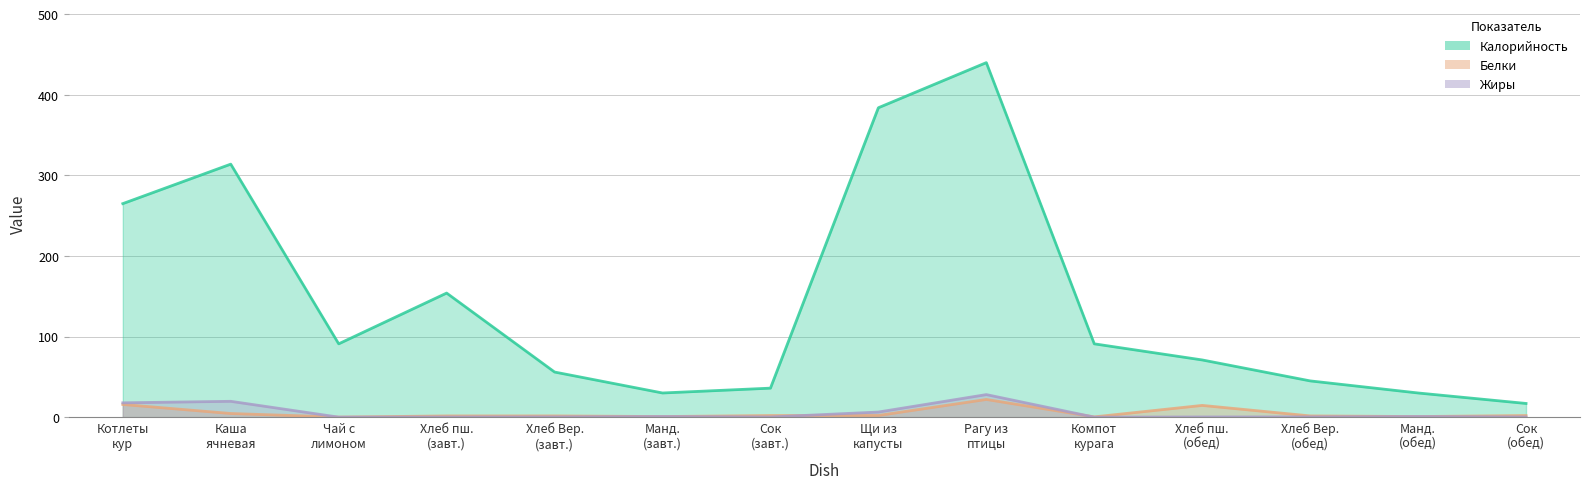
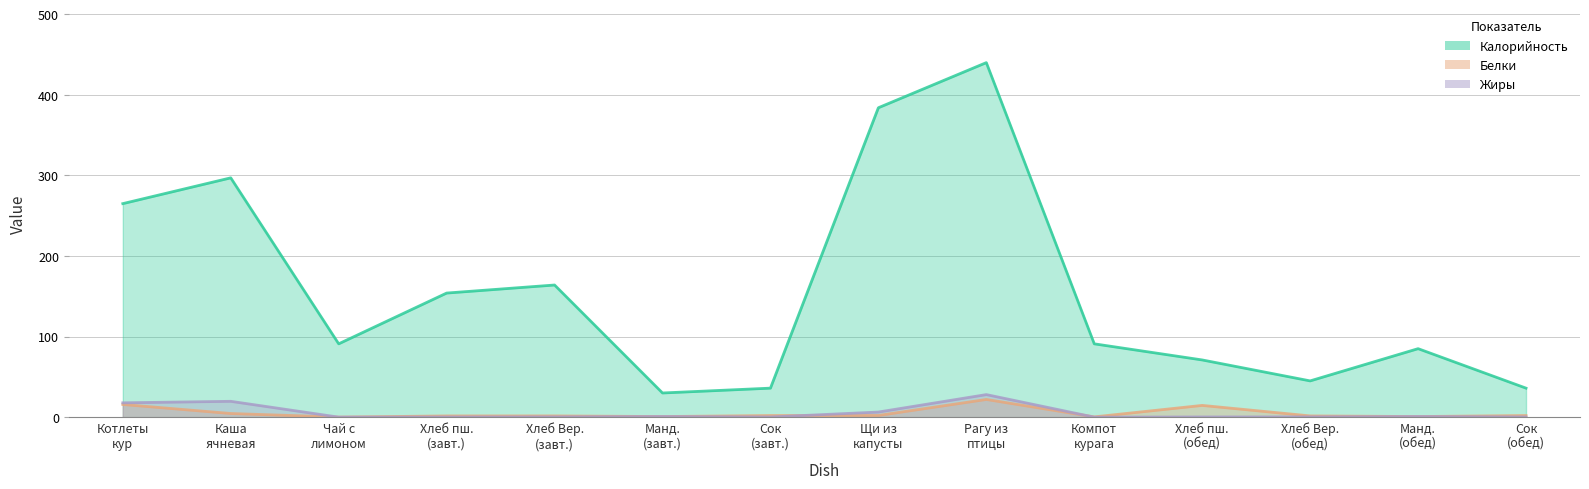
Калорийность, Каша ячневая: 310 -> 300
Калорийность, Хлеб Вер. (завт.): 60 -> 160
Калорийность, Манд. (обед): 30 -> 90
Калорийность, Сок (обед): 20 -> 40
